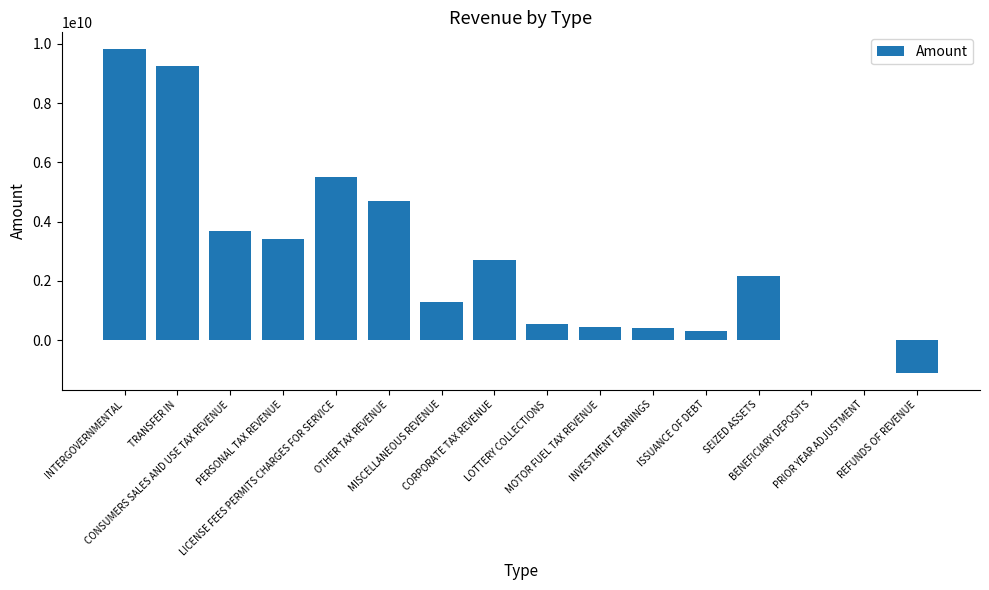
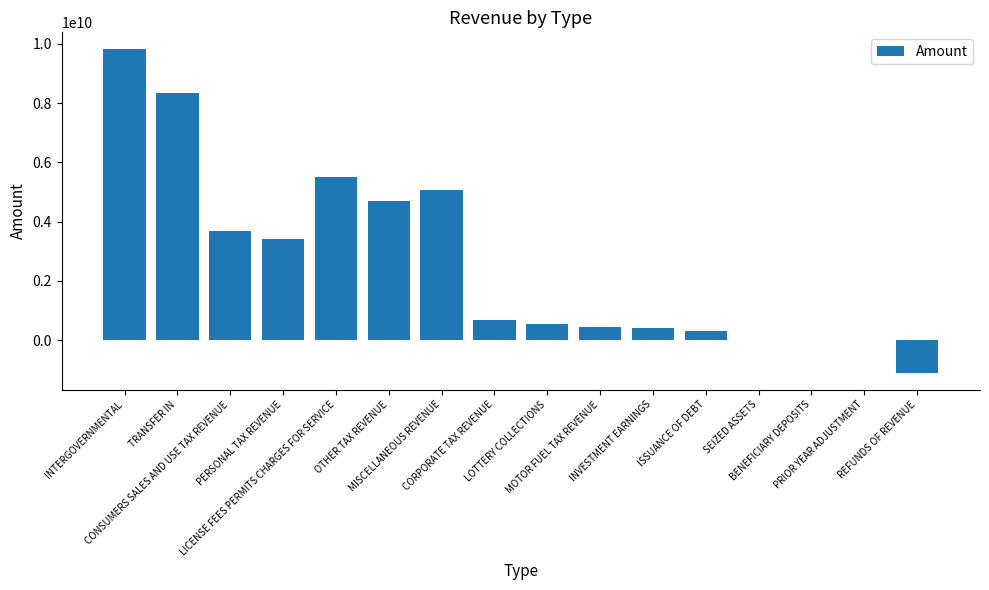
TRANSFER IN: 9200000000 -> 8300000000
MISCELLANEOUS REVENUE: 1300000000 -> 5100000000
CORPORATE TAX REVENUE: 2700000000 -> 700000000
SEIZED ASSETS: 2200000000 -> 0
